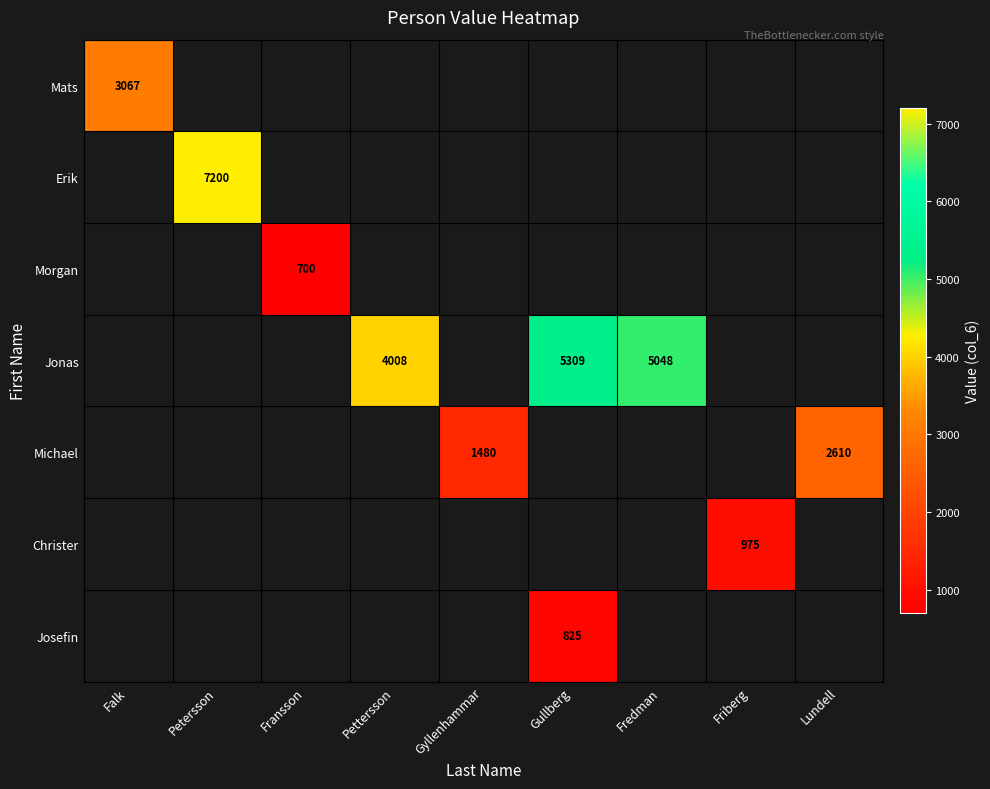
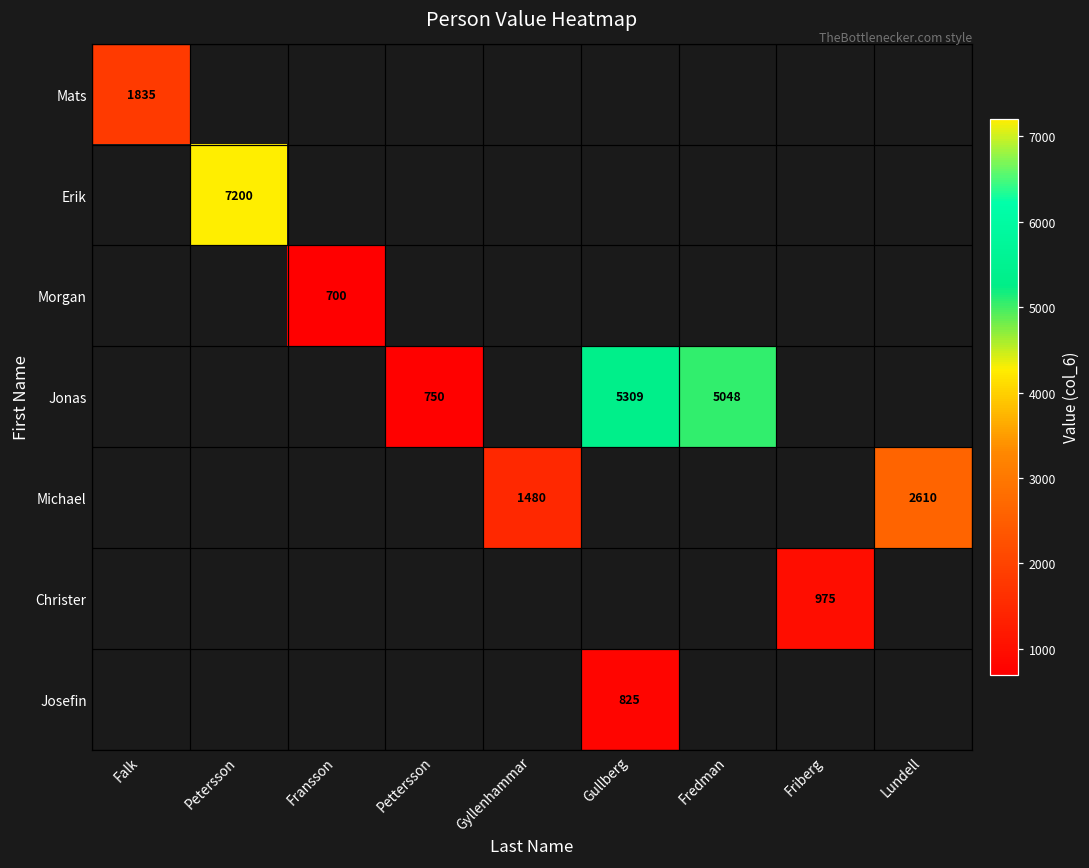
Mats, Falk: 3067 -> 1835
Jonas, Pettersson: 4008 -> 750
